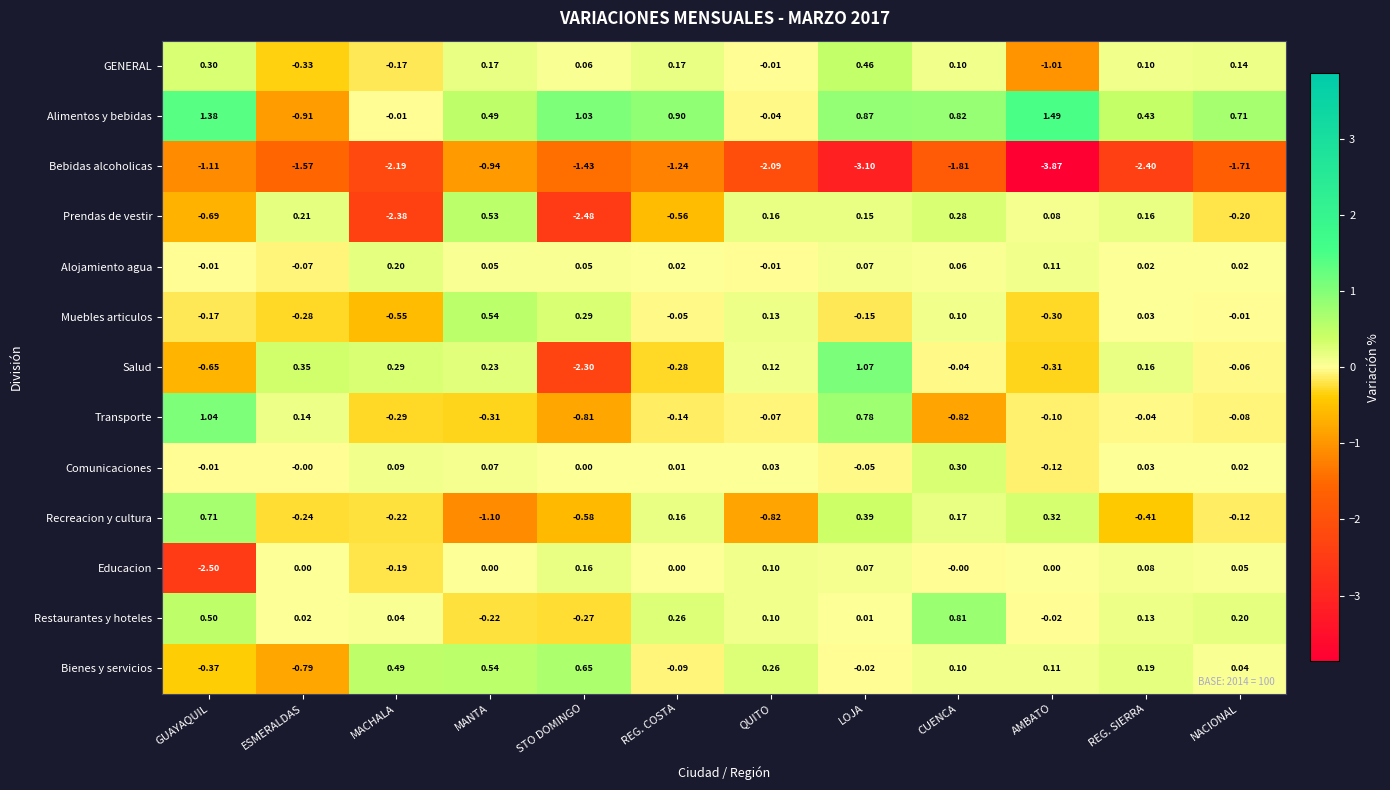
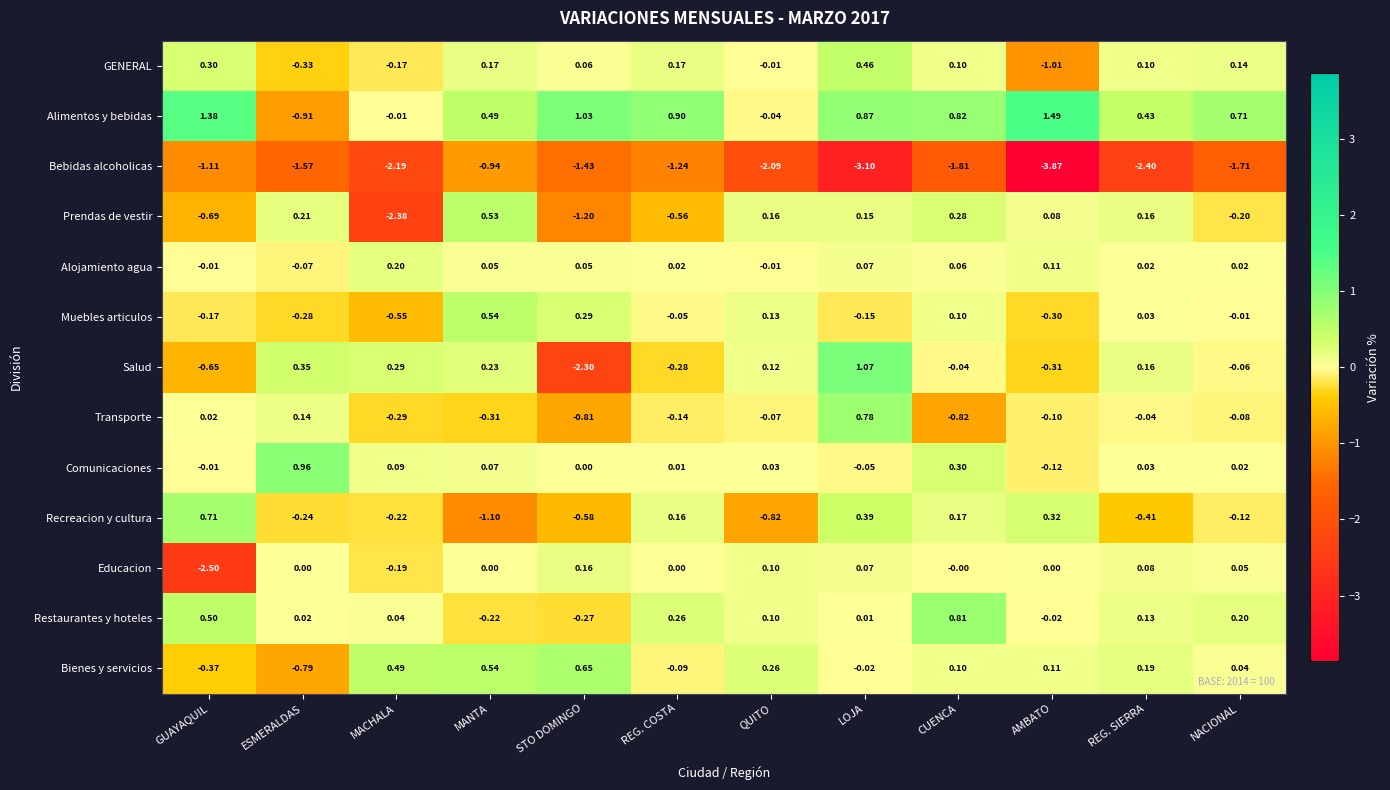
Prendas de vestir, STO DOMINGO: -2.48 -> -1.20
Transporte, GUAYAQUIL: 1.04 -> 0.02
Comunicaciones, ESMERALDAS: -0.00 -> 0.96
